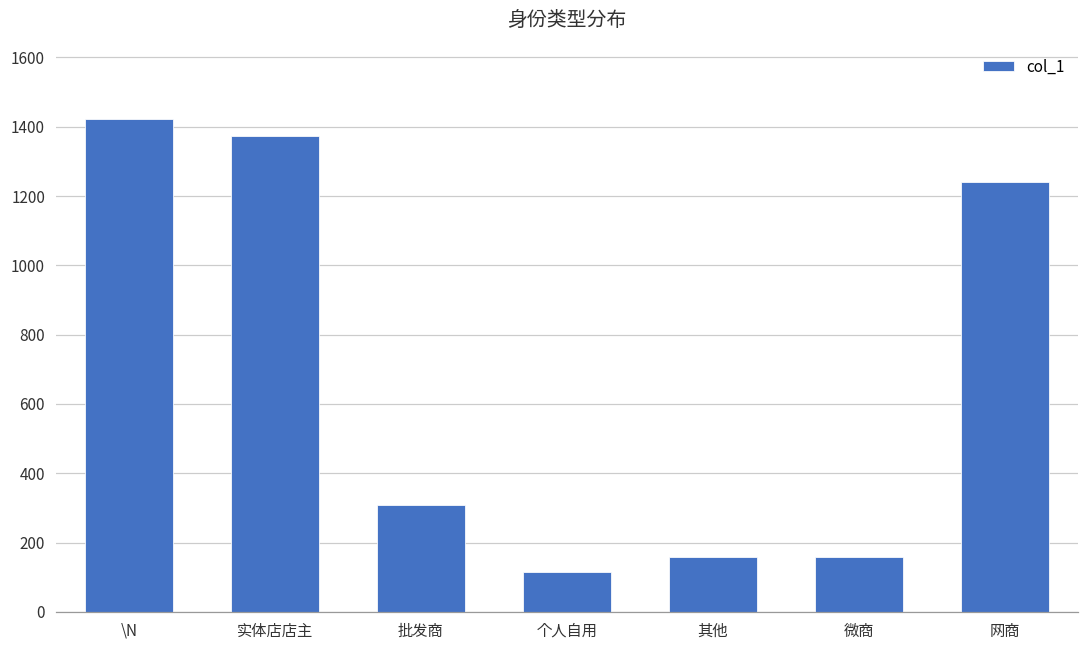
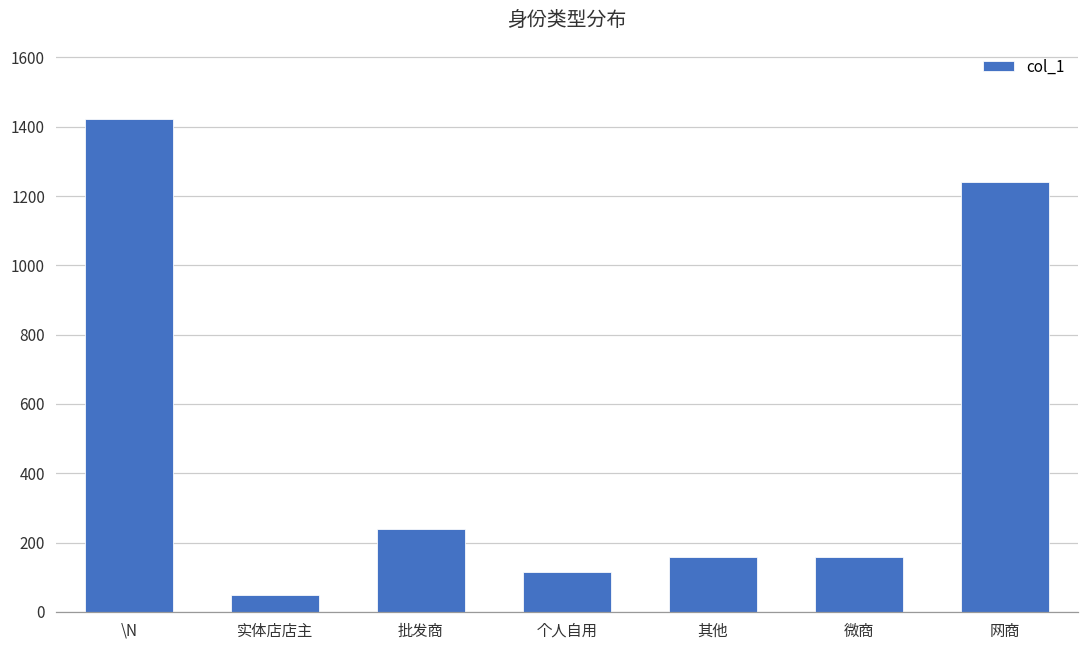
实体店店主: 1370 -> 50
批发商: 310 -> 240
